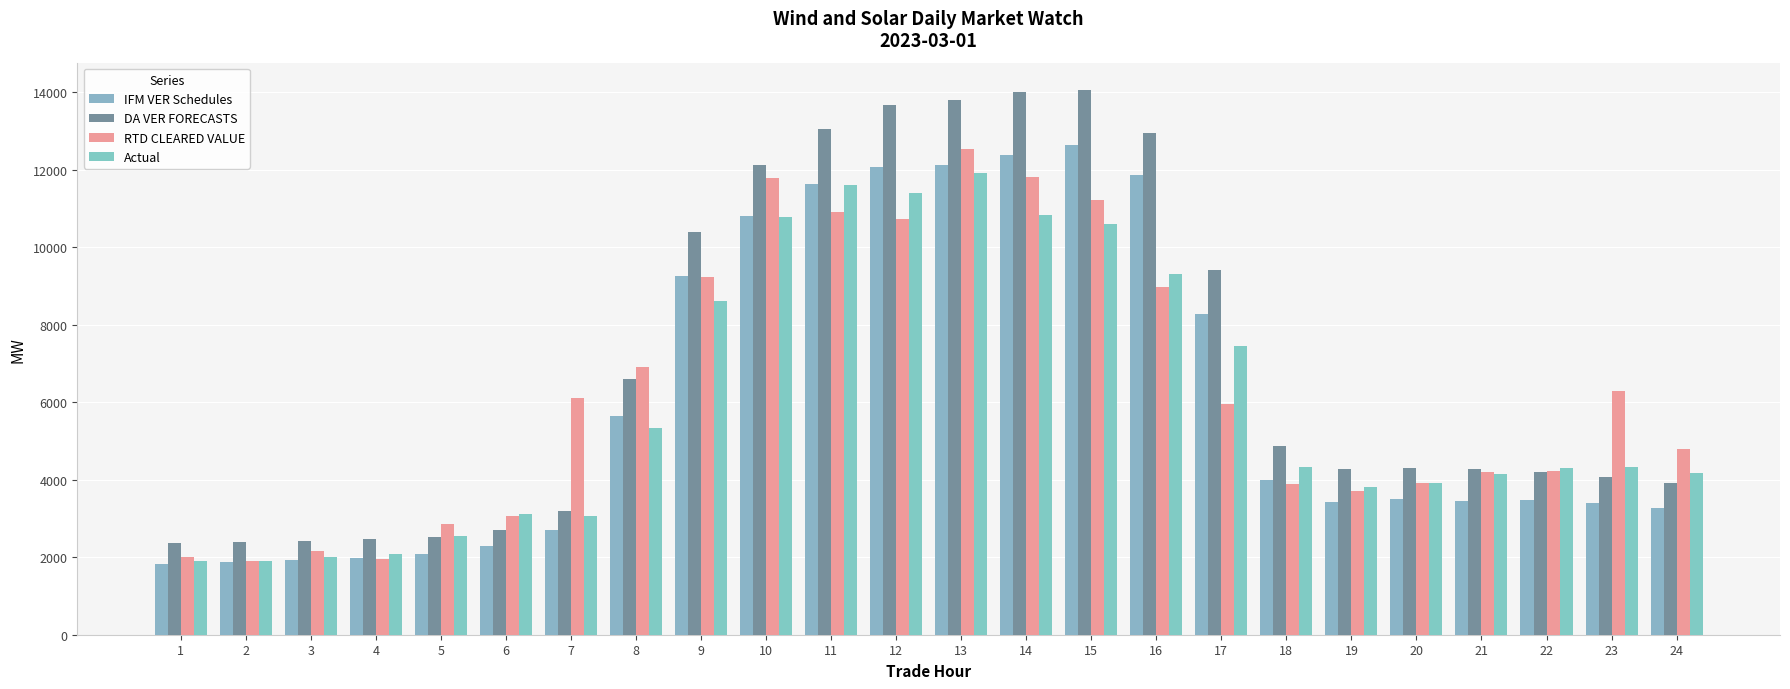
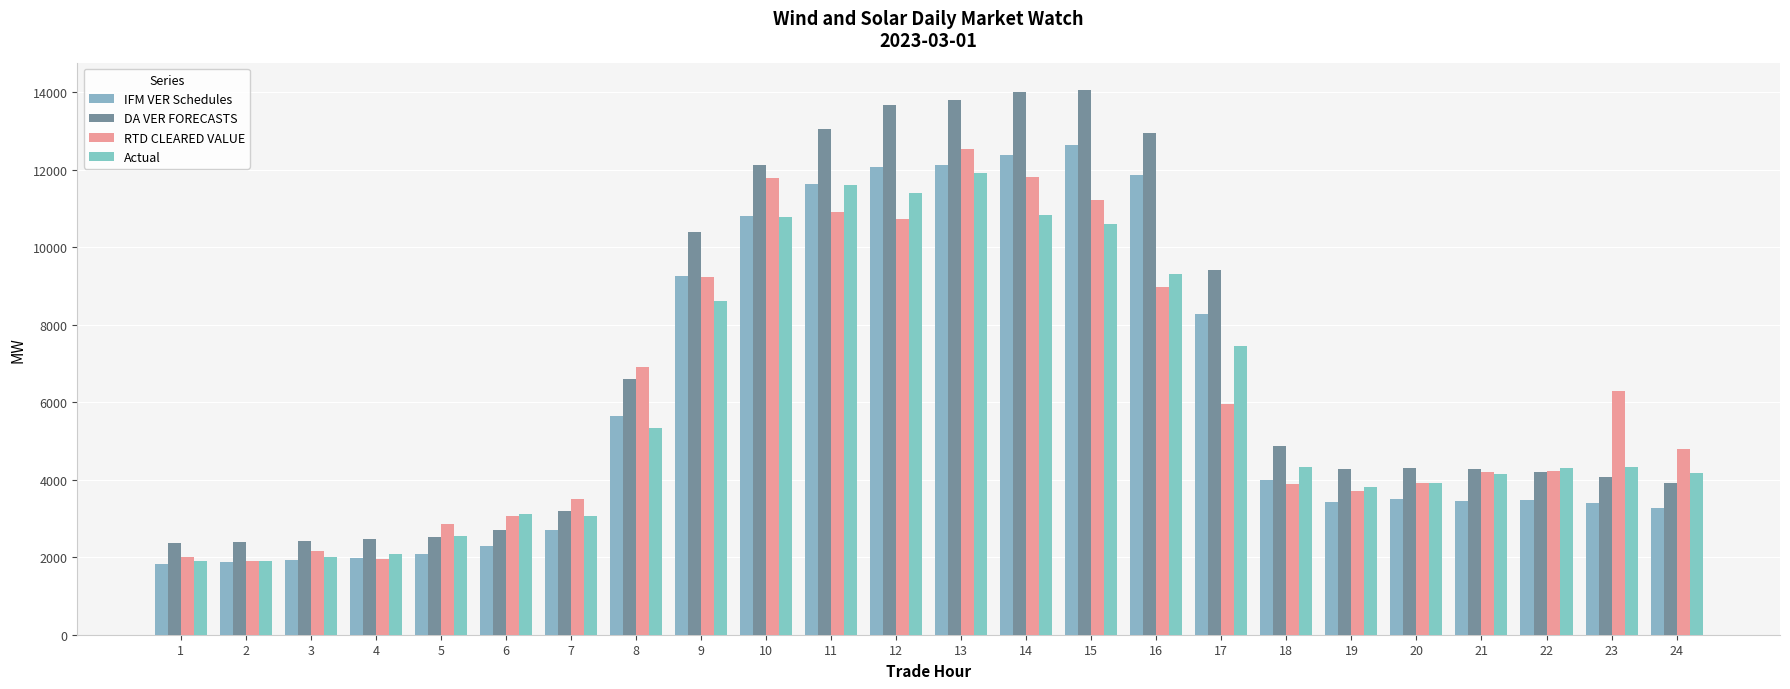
RTD CLEARED VALUE, 7: 6100 -> 3500
